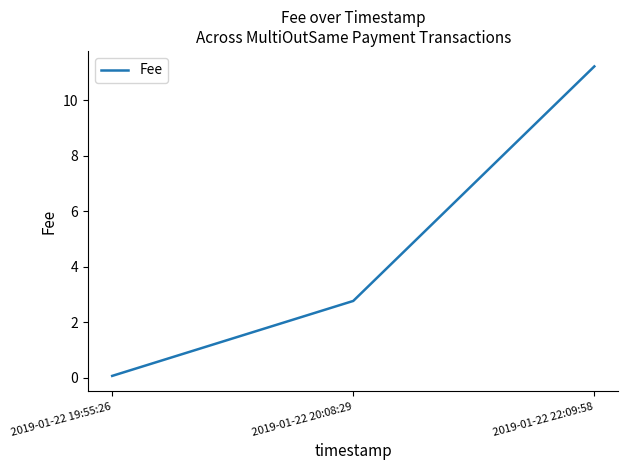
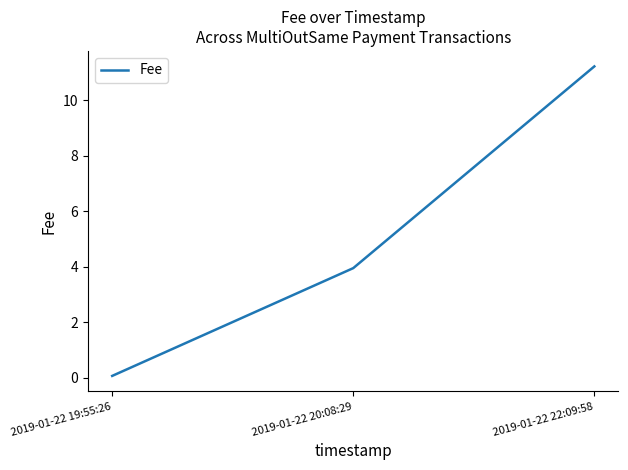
2019-01-22 20:08:29: 2.8 -> 3.9
